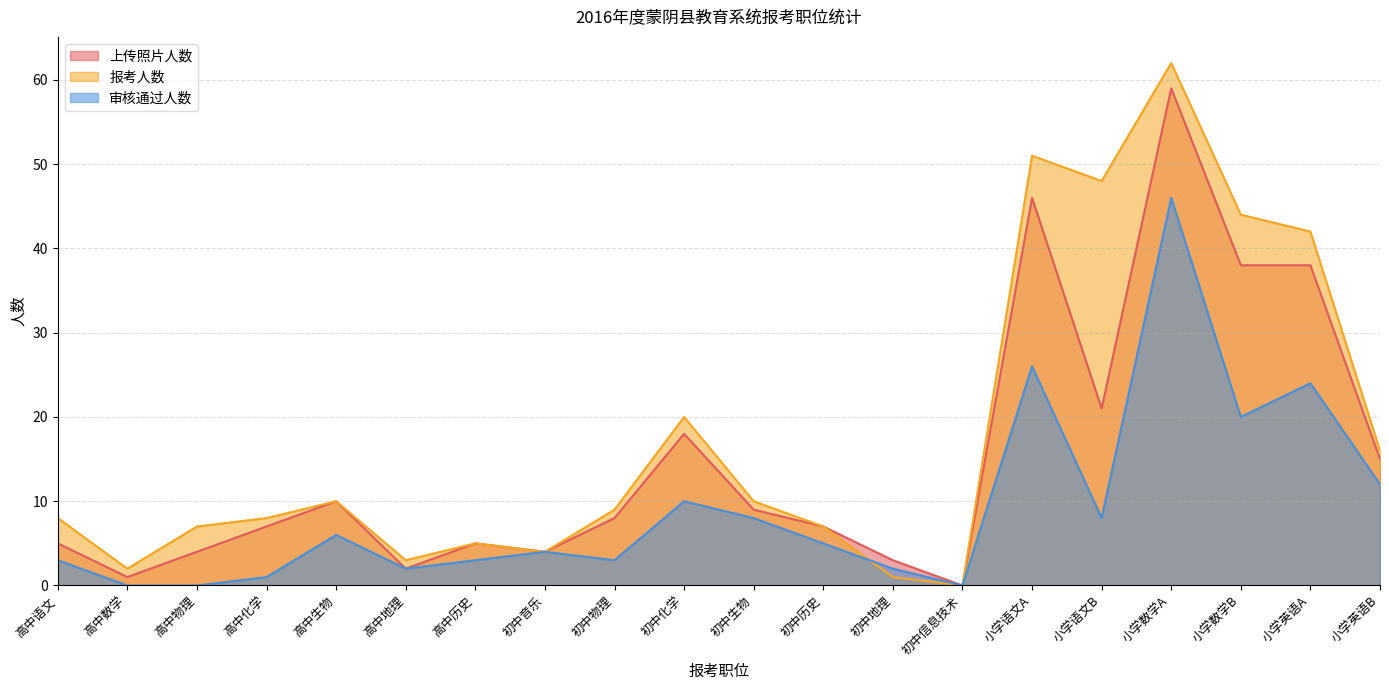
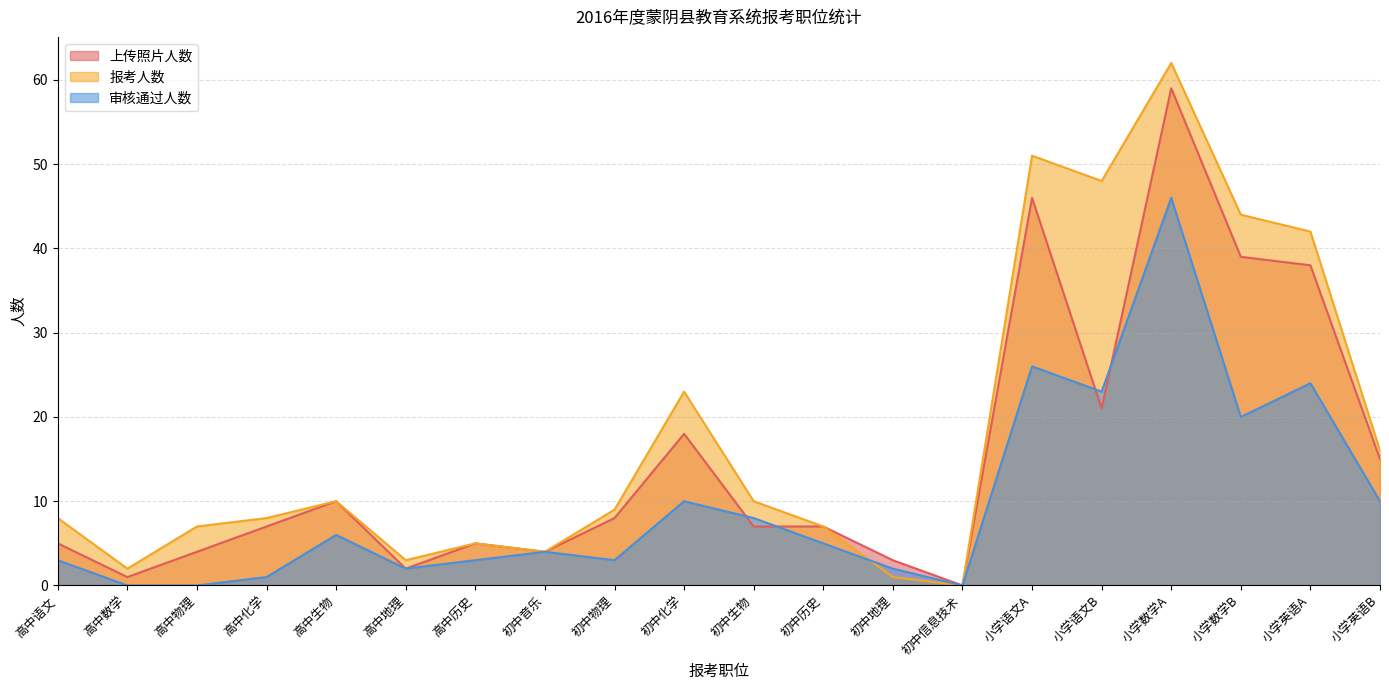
报考人数, 初中化学: 20 -> 23
上传照片人数, 初中生物: 9 -> 7
审核通过人数, 小学语文B: 8 -> 23
上传照片人数, 小学数学B: 38 -> 39
审核通过人数, 小学英语B: 12 -> 10
